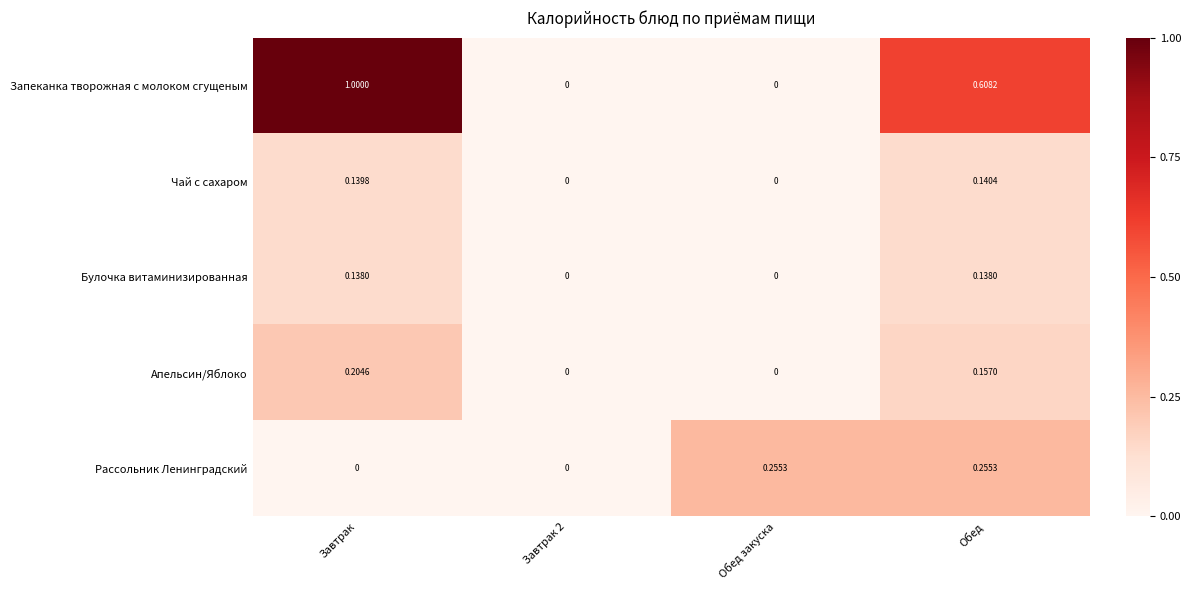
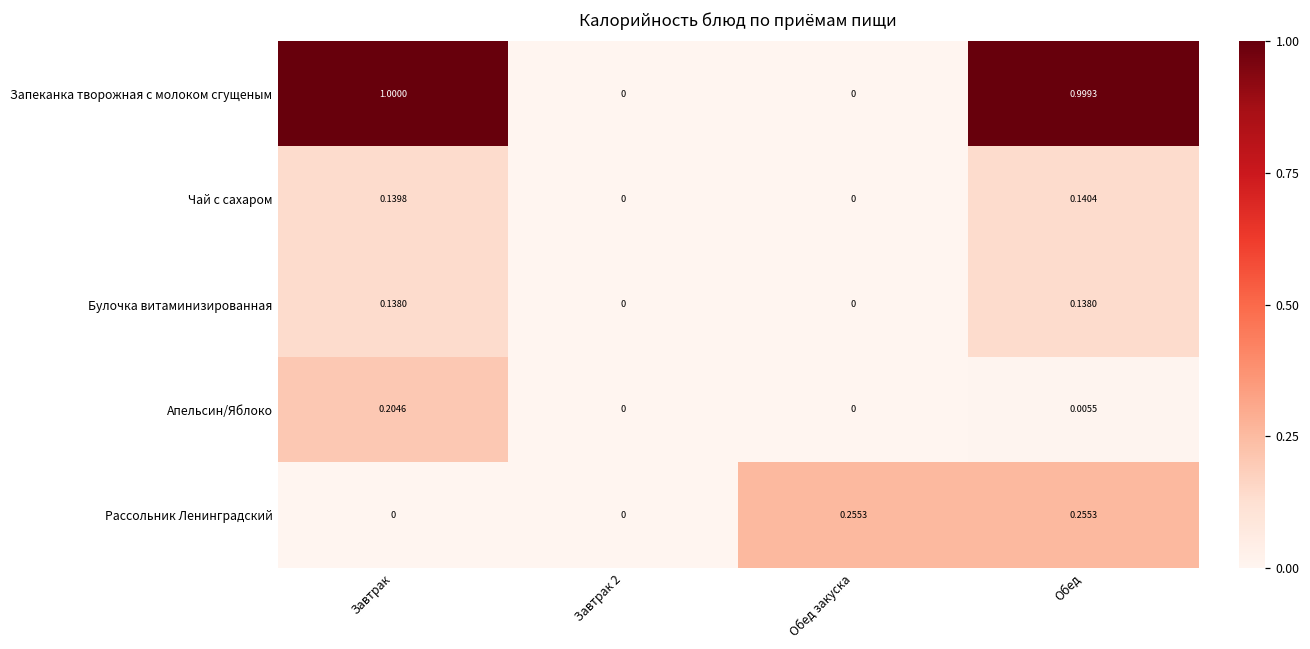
Запеканка творожная с молоком сгущеным, Обед: 0.6082 -> 0.9993
Апельсин/Яблоко, Обед: 0.1570 -> 0.0055
